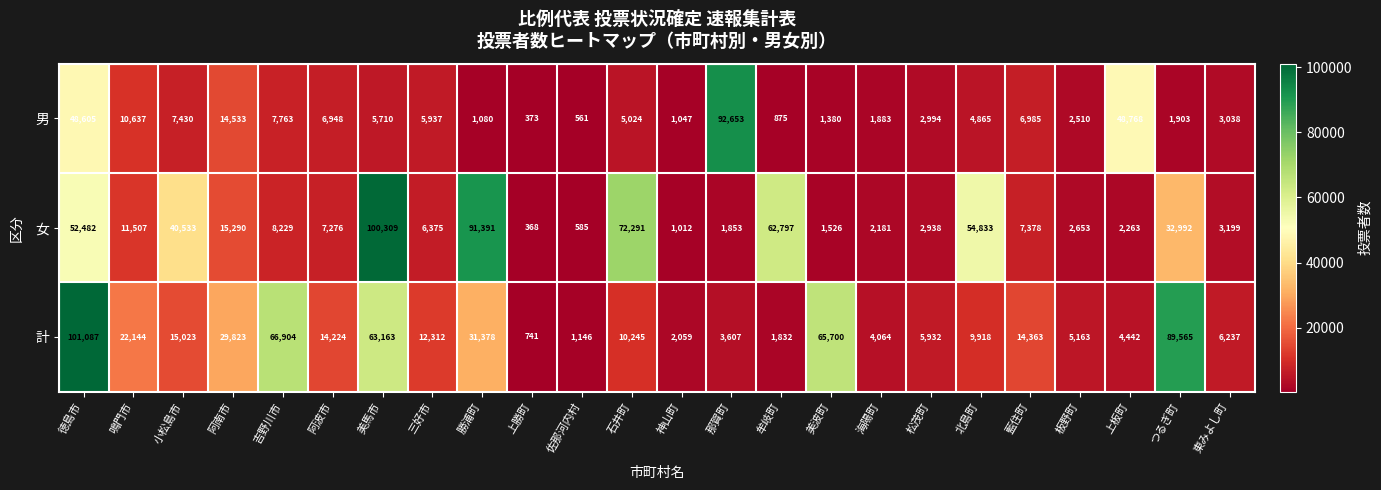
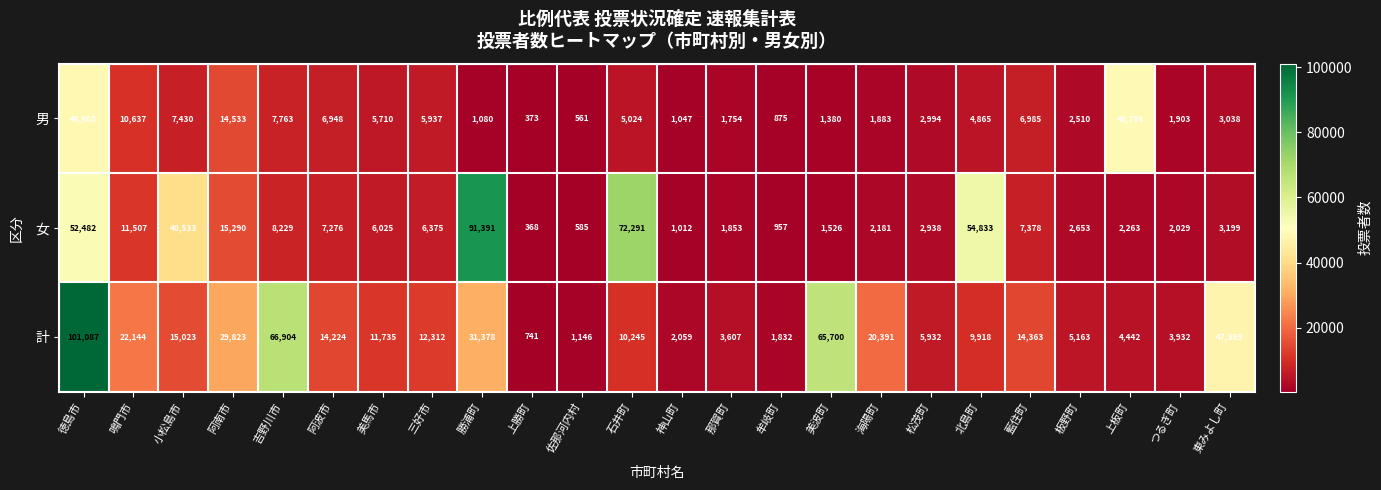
男, 那賀町: 92,653 -> 1,754
女, 美馬市: 100,309 -> 6,025
女, 牟岐町: 62,797 -> 957
女, つるぎ町: 32,992 -> 2,029
計, 美馬市: 63,163 -> 11,735
計, 海陽町: 4,064 -> 20,391
計, つるぎ町: 89,565 -> 3,932
計, 東みよし町: 6,237 -> 47,369
